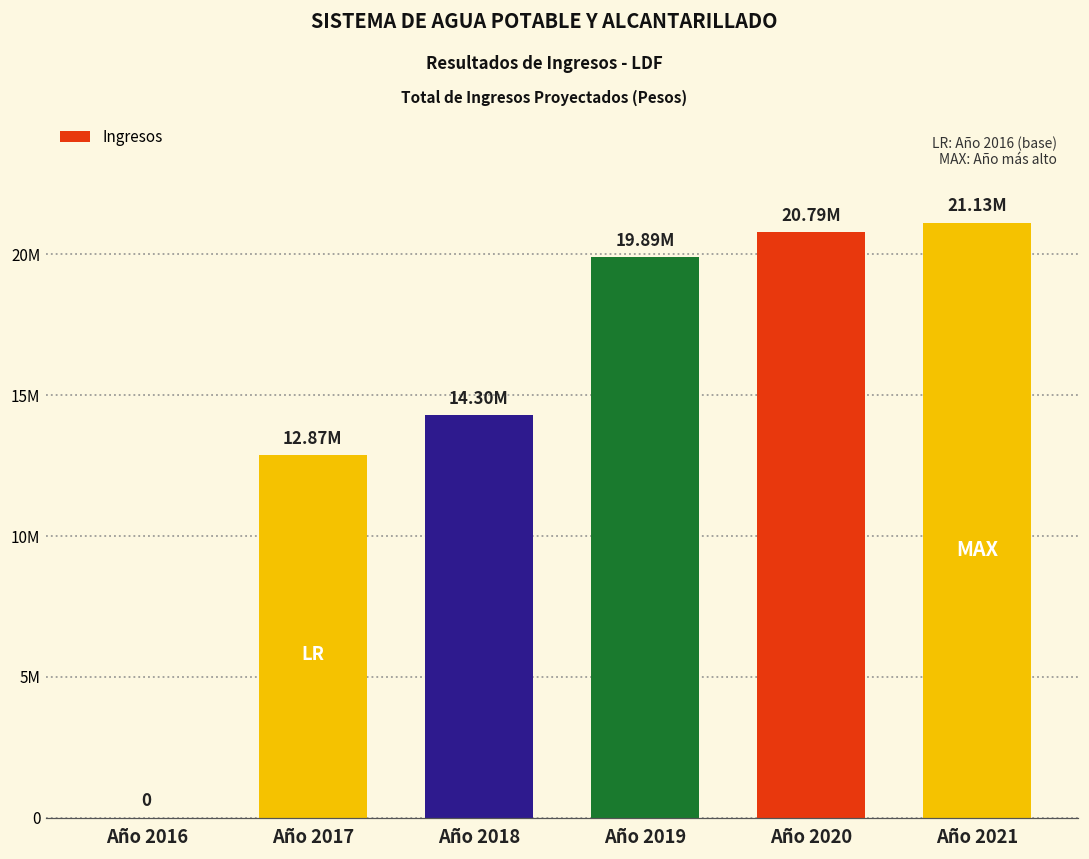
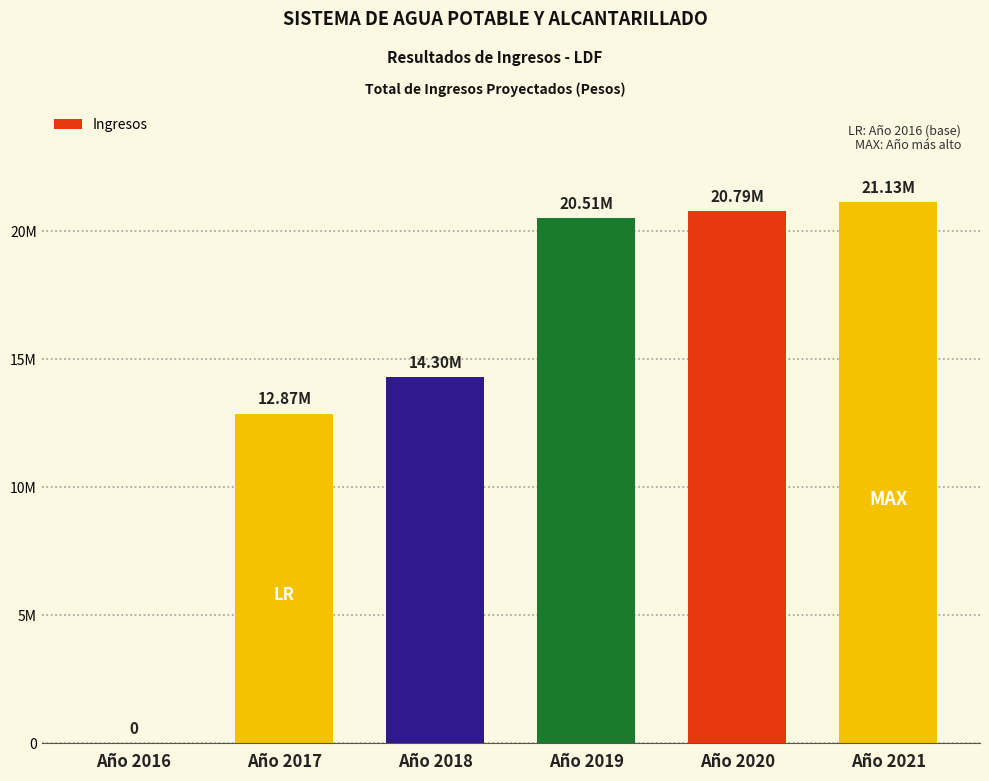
Año 2019: 19.89M -> 20.51M
